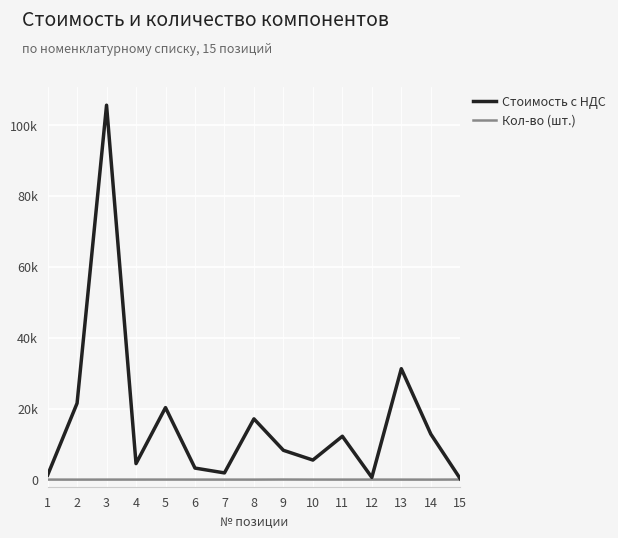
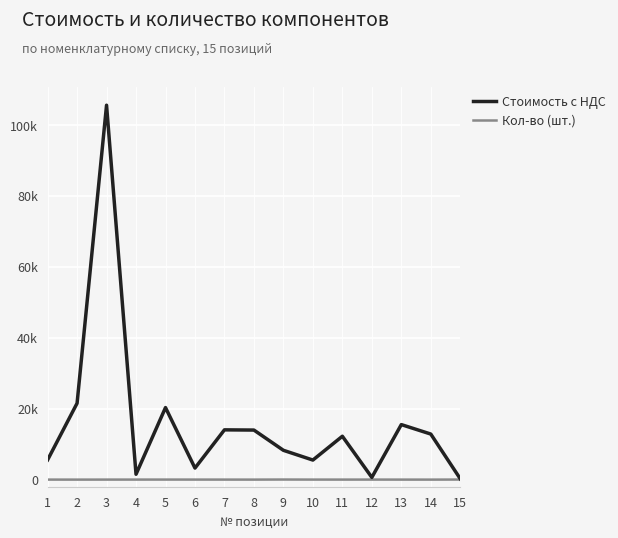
Стоимость с НДС, 1: 1000 -> 6000
Стоимость с НДС, 4: 5000 -> 2000
Стоимость с НДС, 7: 2000 -> 14000
Стоимость с НДС, 8: 17000 -> 14000
Стоимость с НДС, 13: 31000 -> 16000
